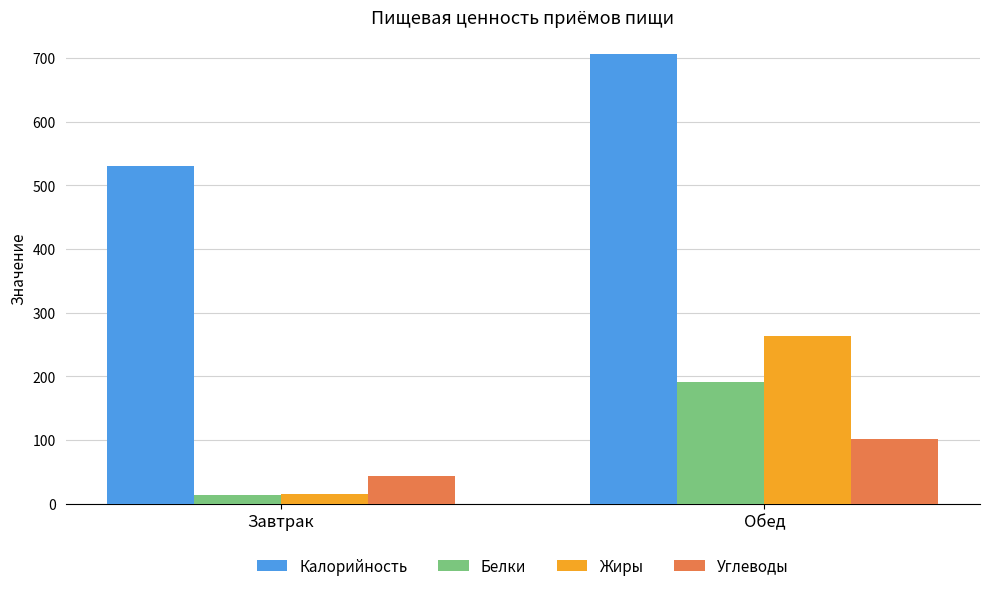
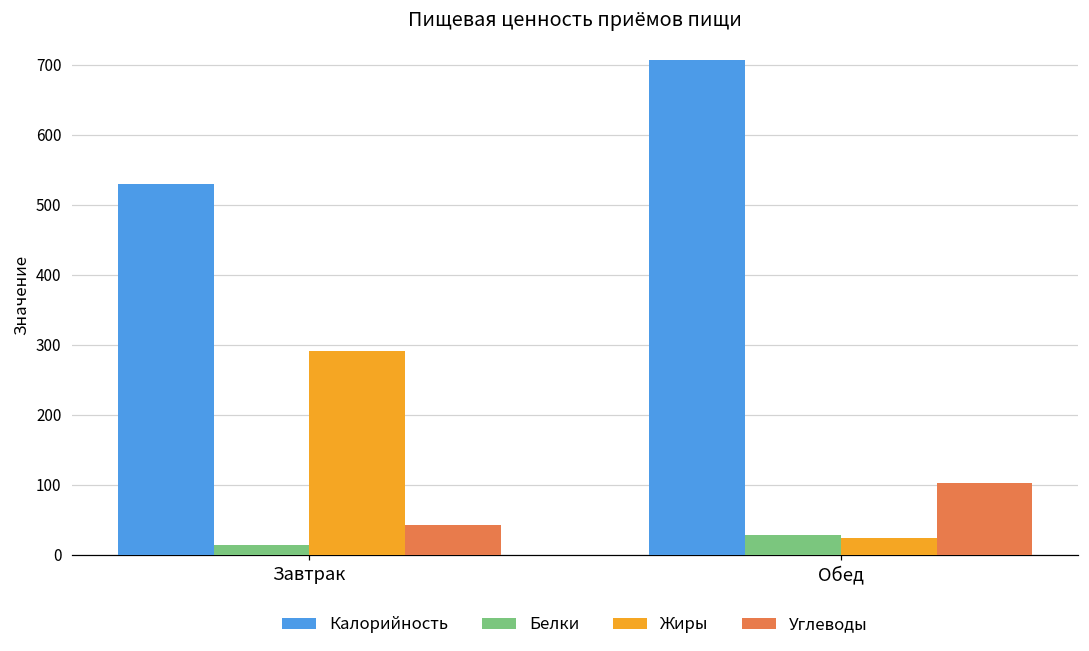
Жиры, Завтрак: 10 -> 290
Белки, Обед: 190 -> 30
Жиры, Обед: 260 -> 20
